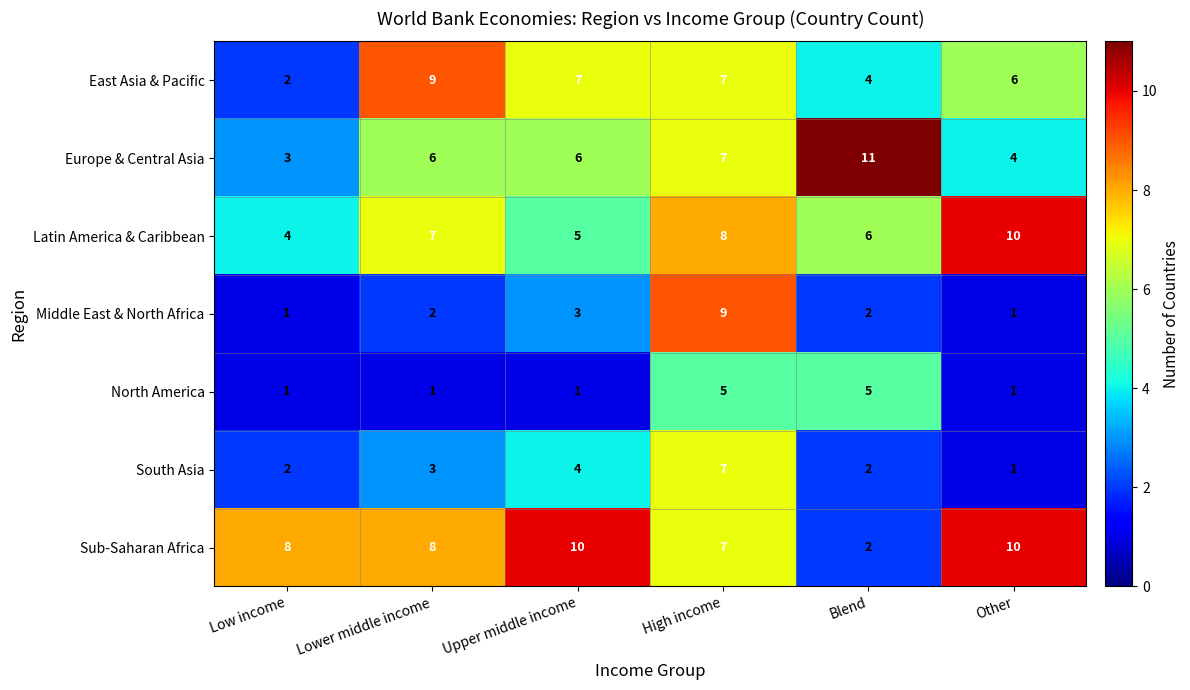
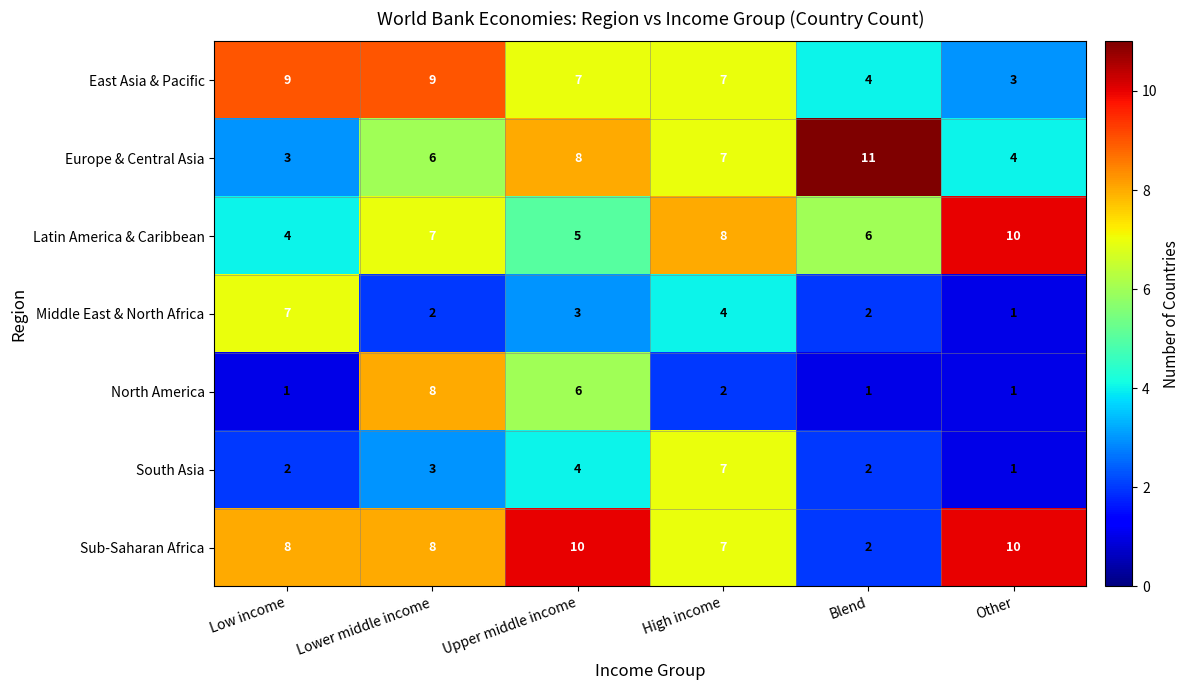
East Asia & Pacific, Low income: 2 -> 9
East Asia & Pacific, Other: 6 -> 3
Europe & Central Asia, Upper middle income: 6 -> 8
Middle East & North Africa, Low income: 1 -> 7
Middle East & North Africa, High income: 9 -> 4
North America, Lower middle income: 1 -> 8
North America, Upper middle income: 1 -> 6
North America, High income: 5 -> 2
North America, Blend: 5 -> 1
